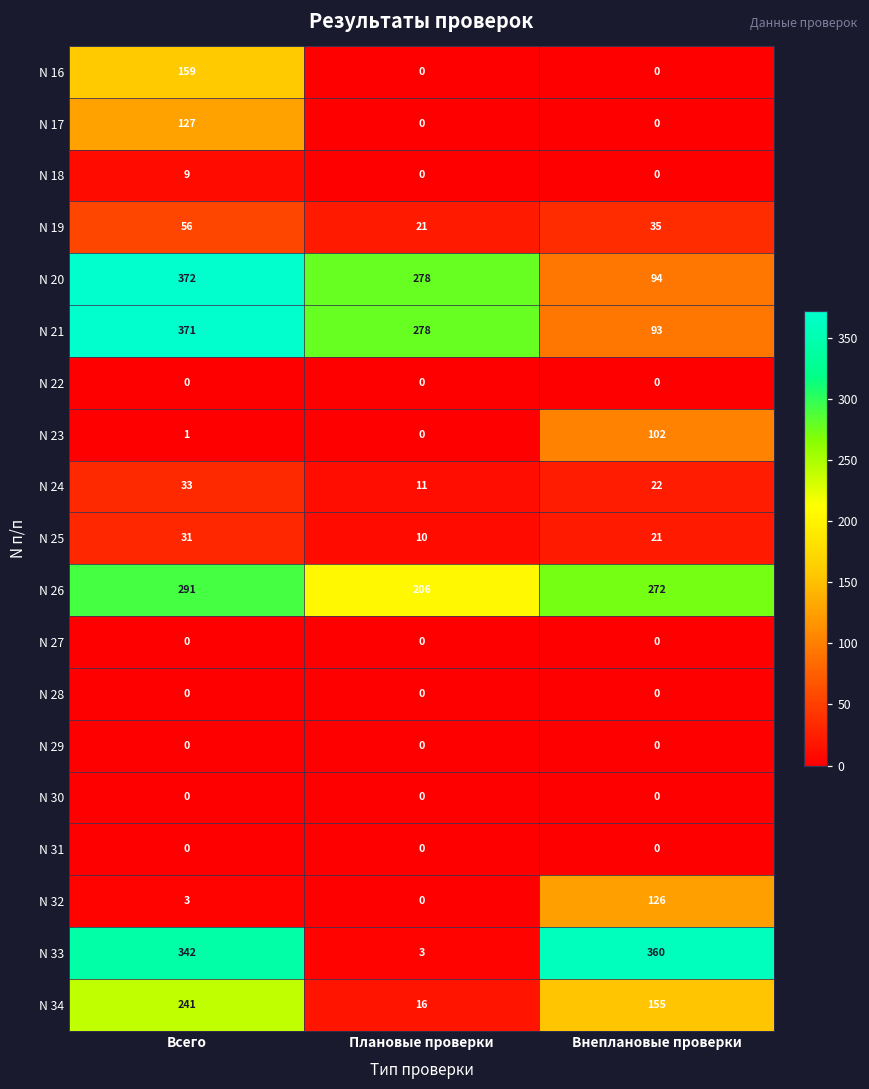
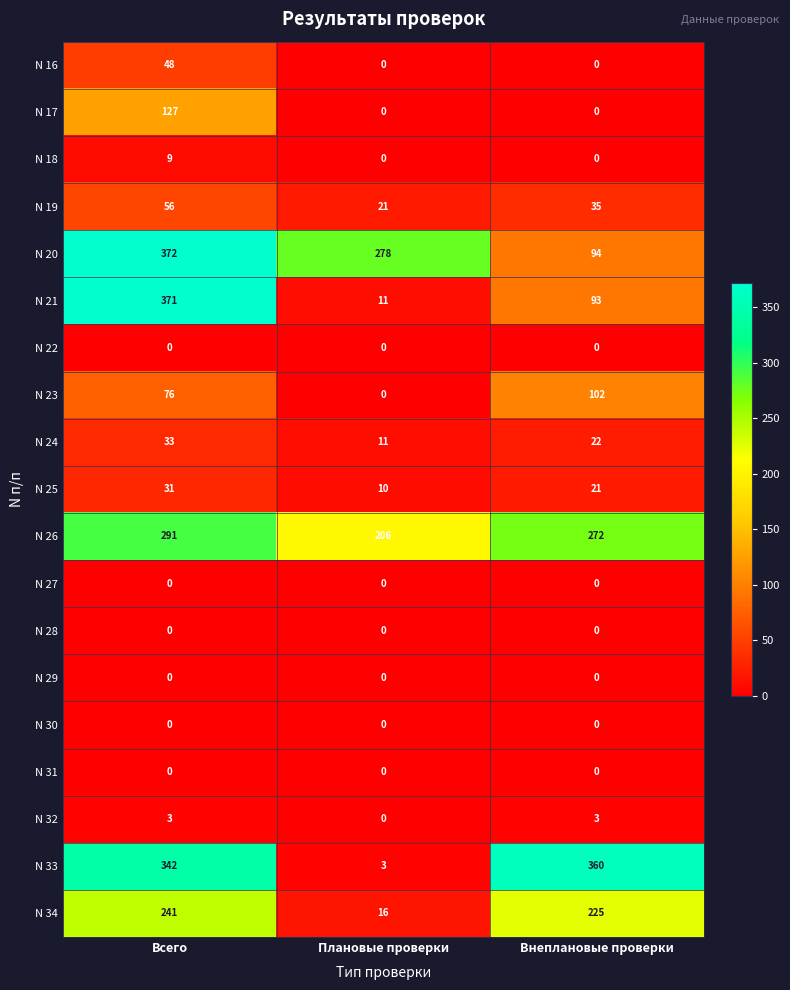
N 16, Всего: 159 -> 48
N 21, Плановые проверки: 278 -> 11
N 23, Всего: 1 -> 76
N 32, Внеплановые проверки: 126 -> 3
N 34, Внеплановые проверки: 155 -> 225
